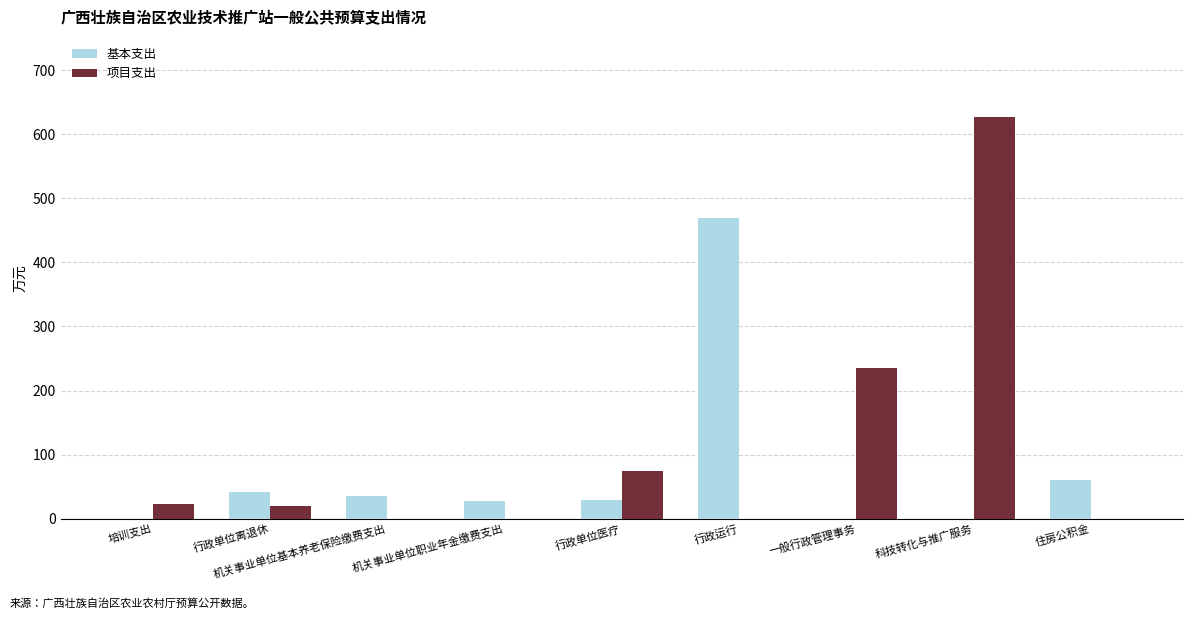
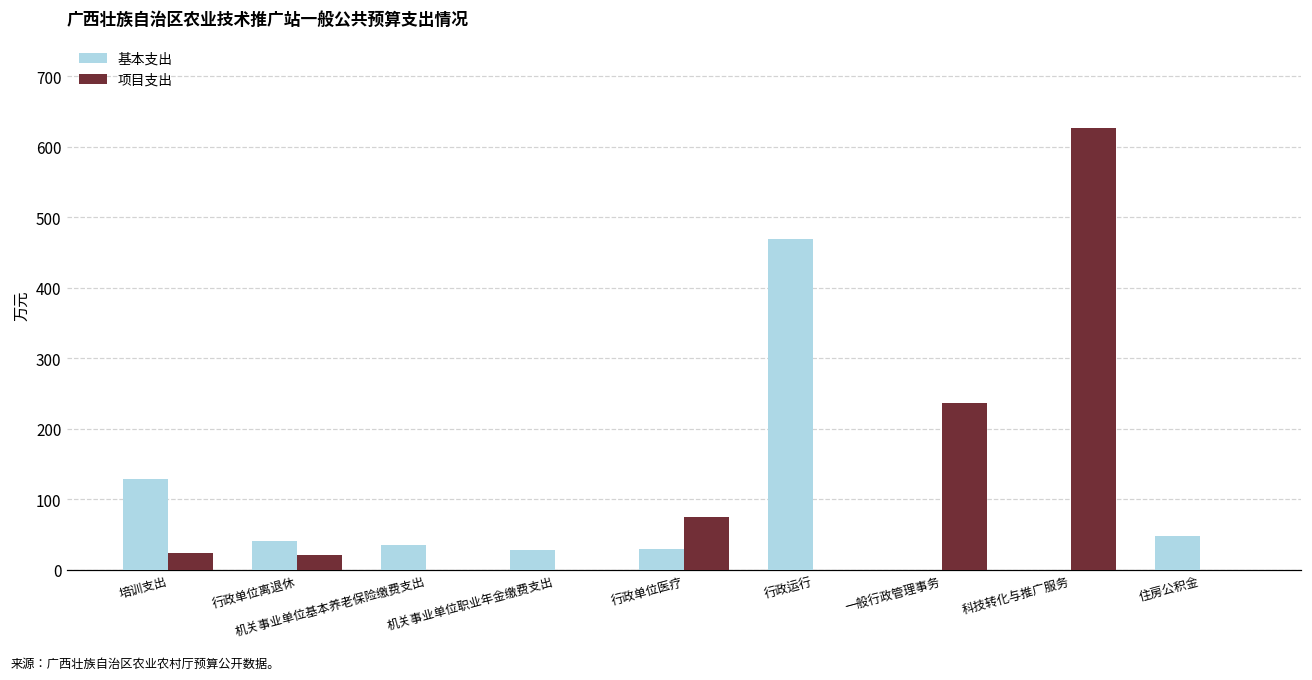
基本支出, 培训支出: 0 -> 130
基本支出, 住房公积金: 60 -> 50
